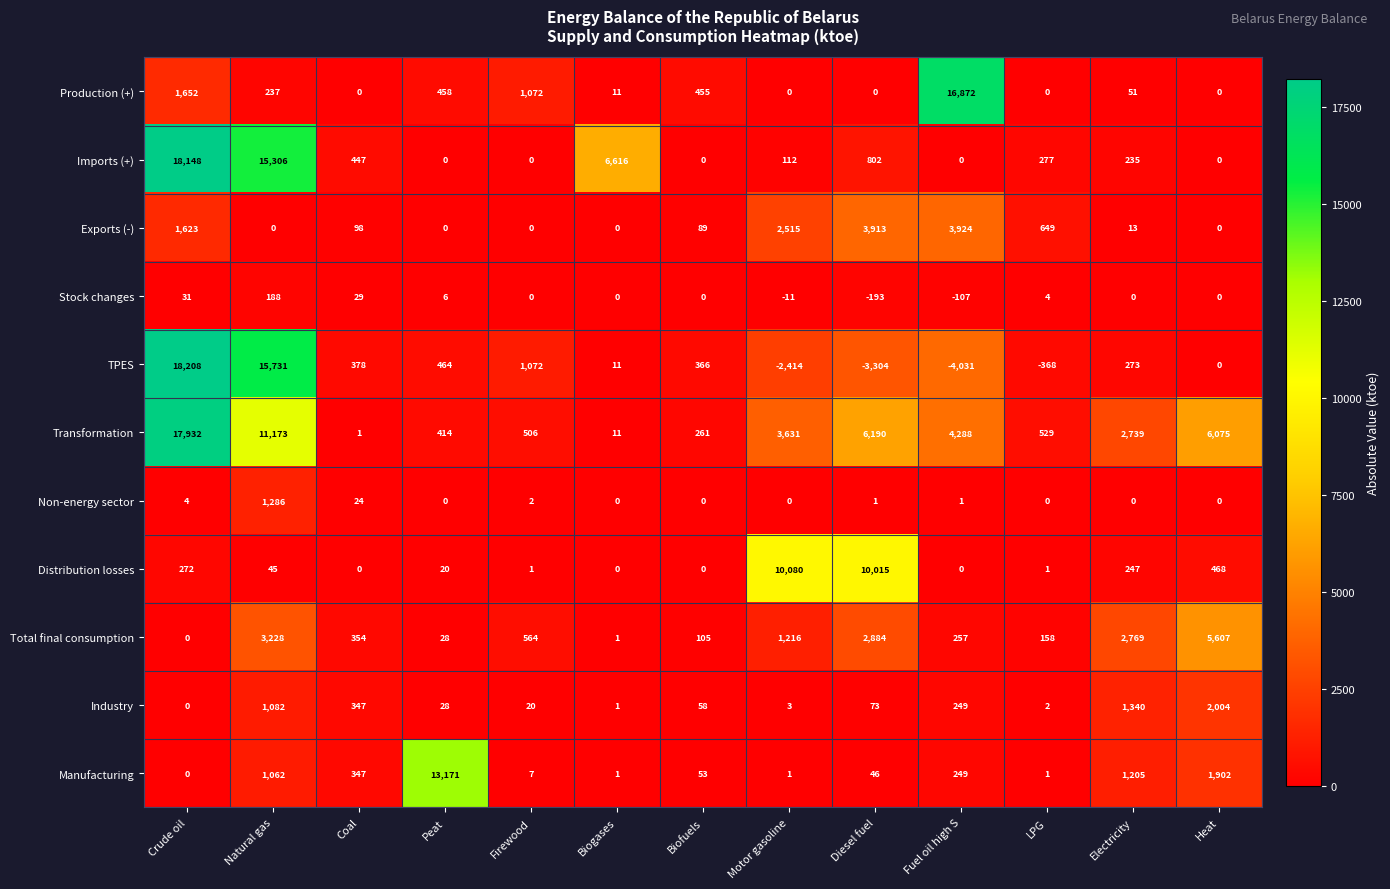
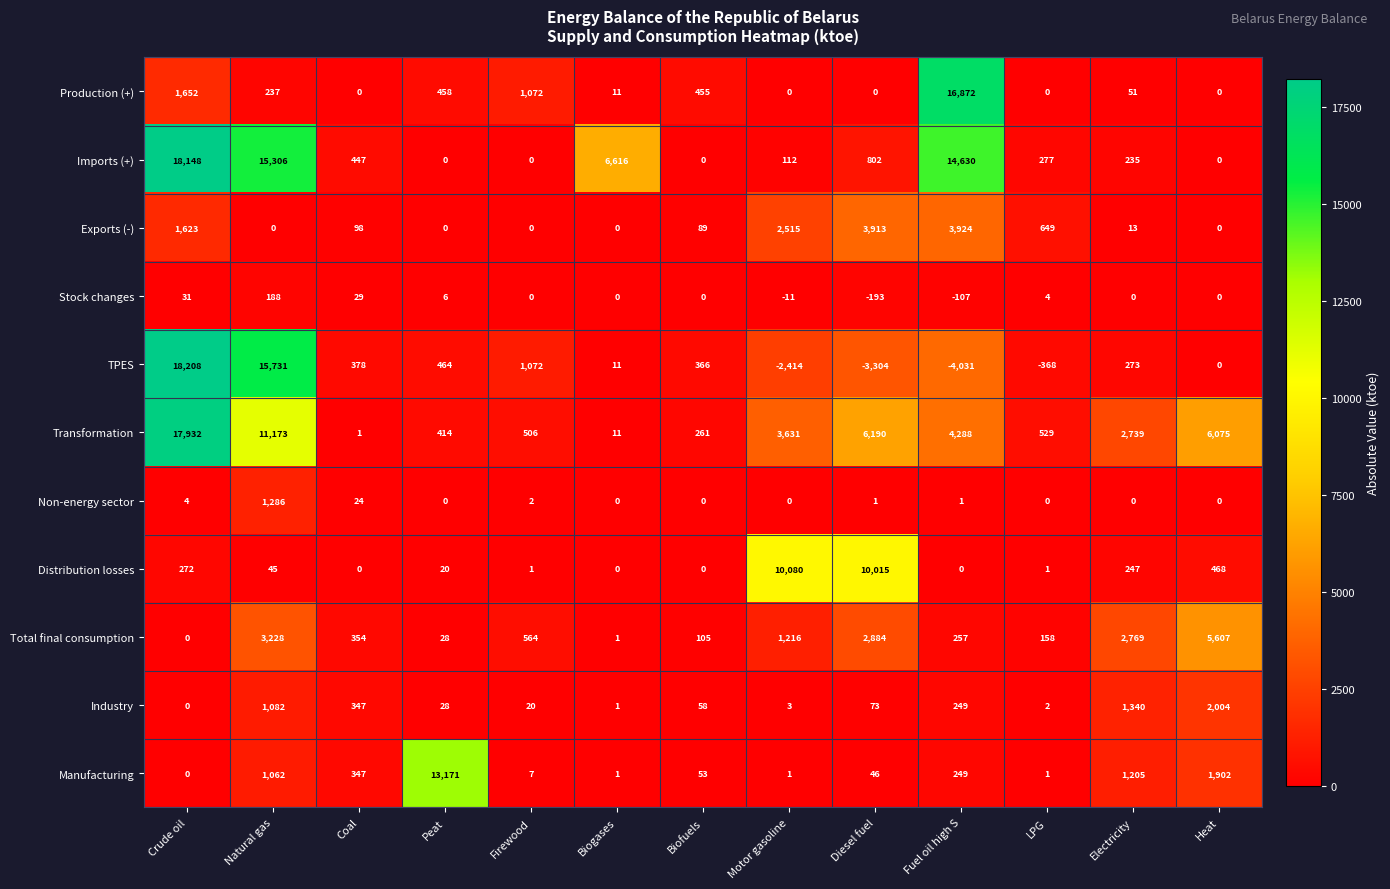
Imports (+), Fuel oil high S: 0 -> 14,630
